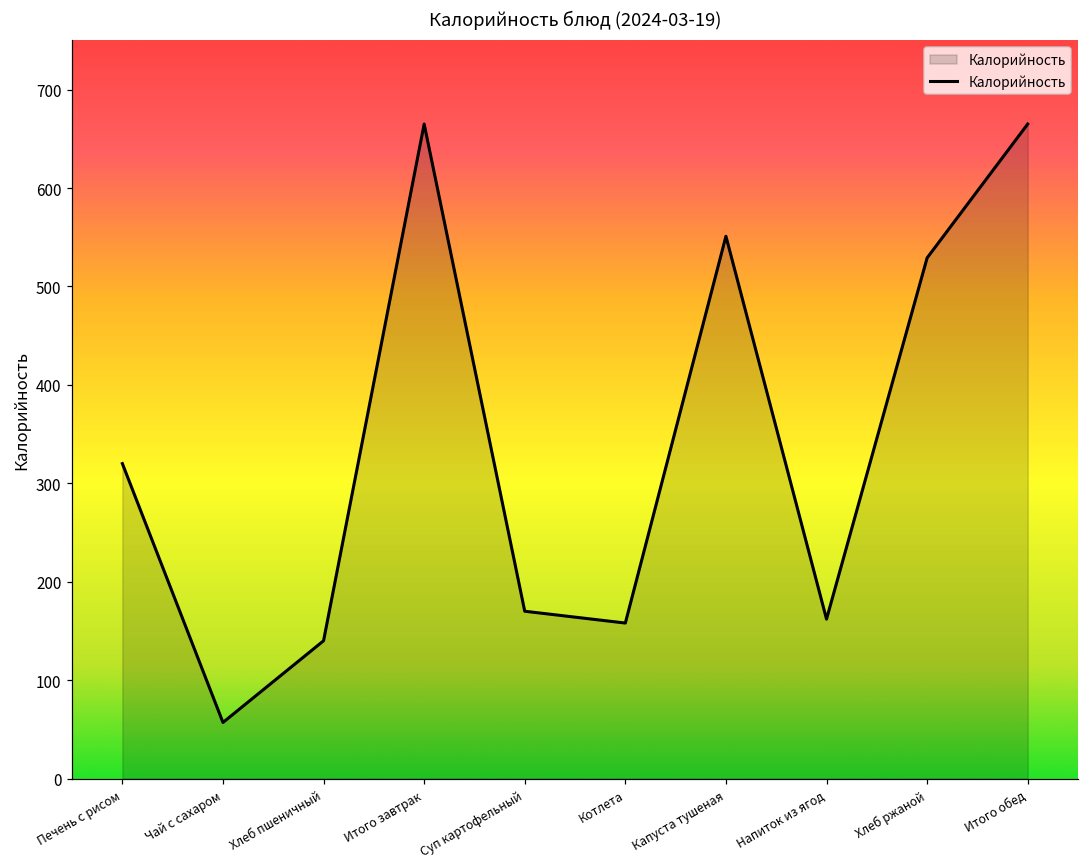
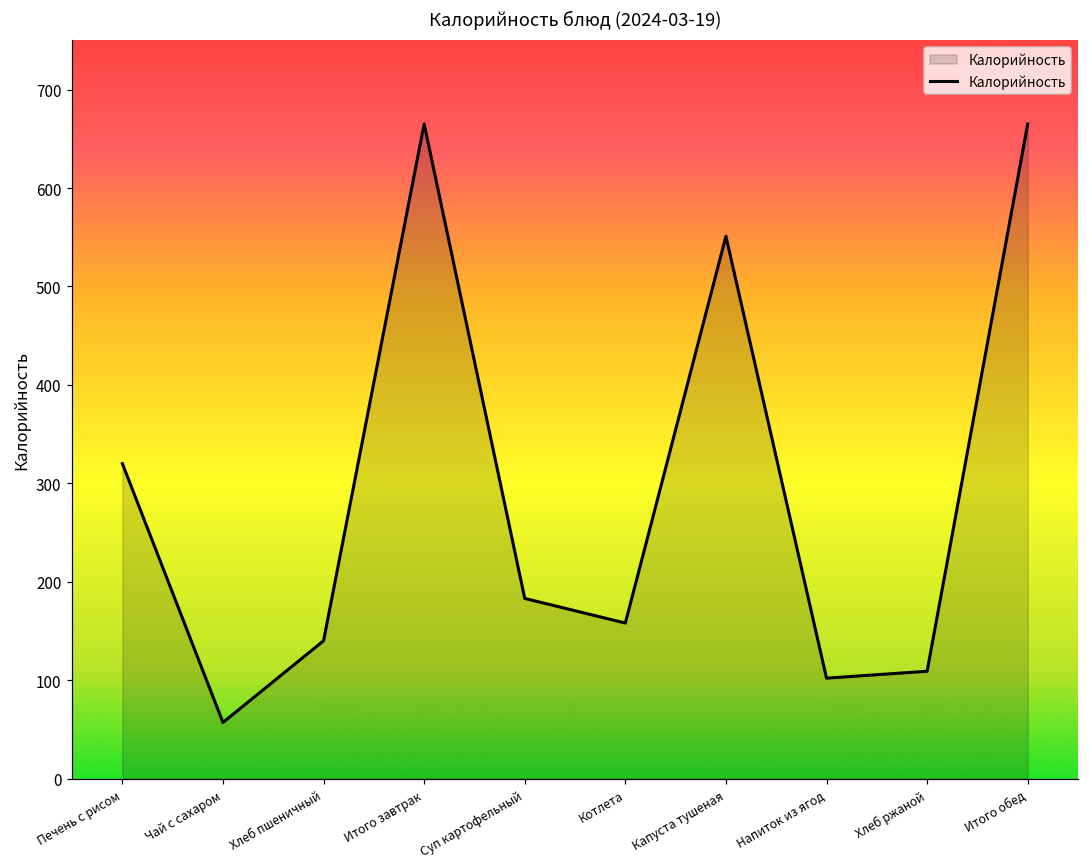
Суп картофельный: 170 -> 180
Напиток из ягод: 160 -> 100
Хлеб ржаной: 530 -> 110
